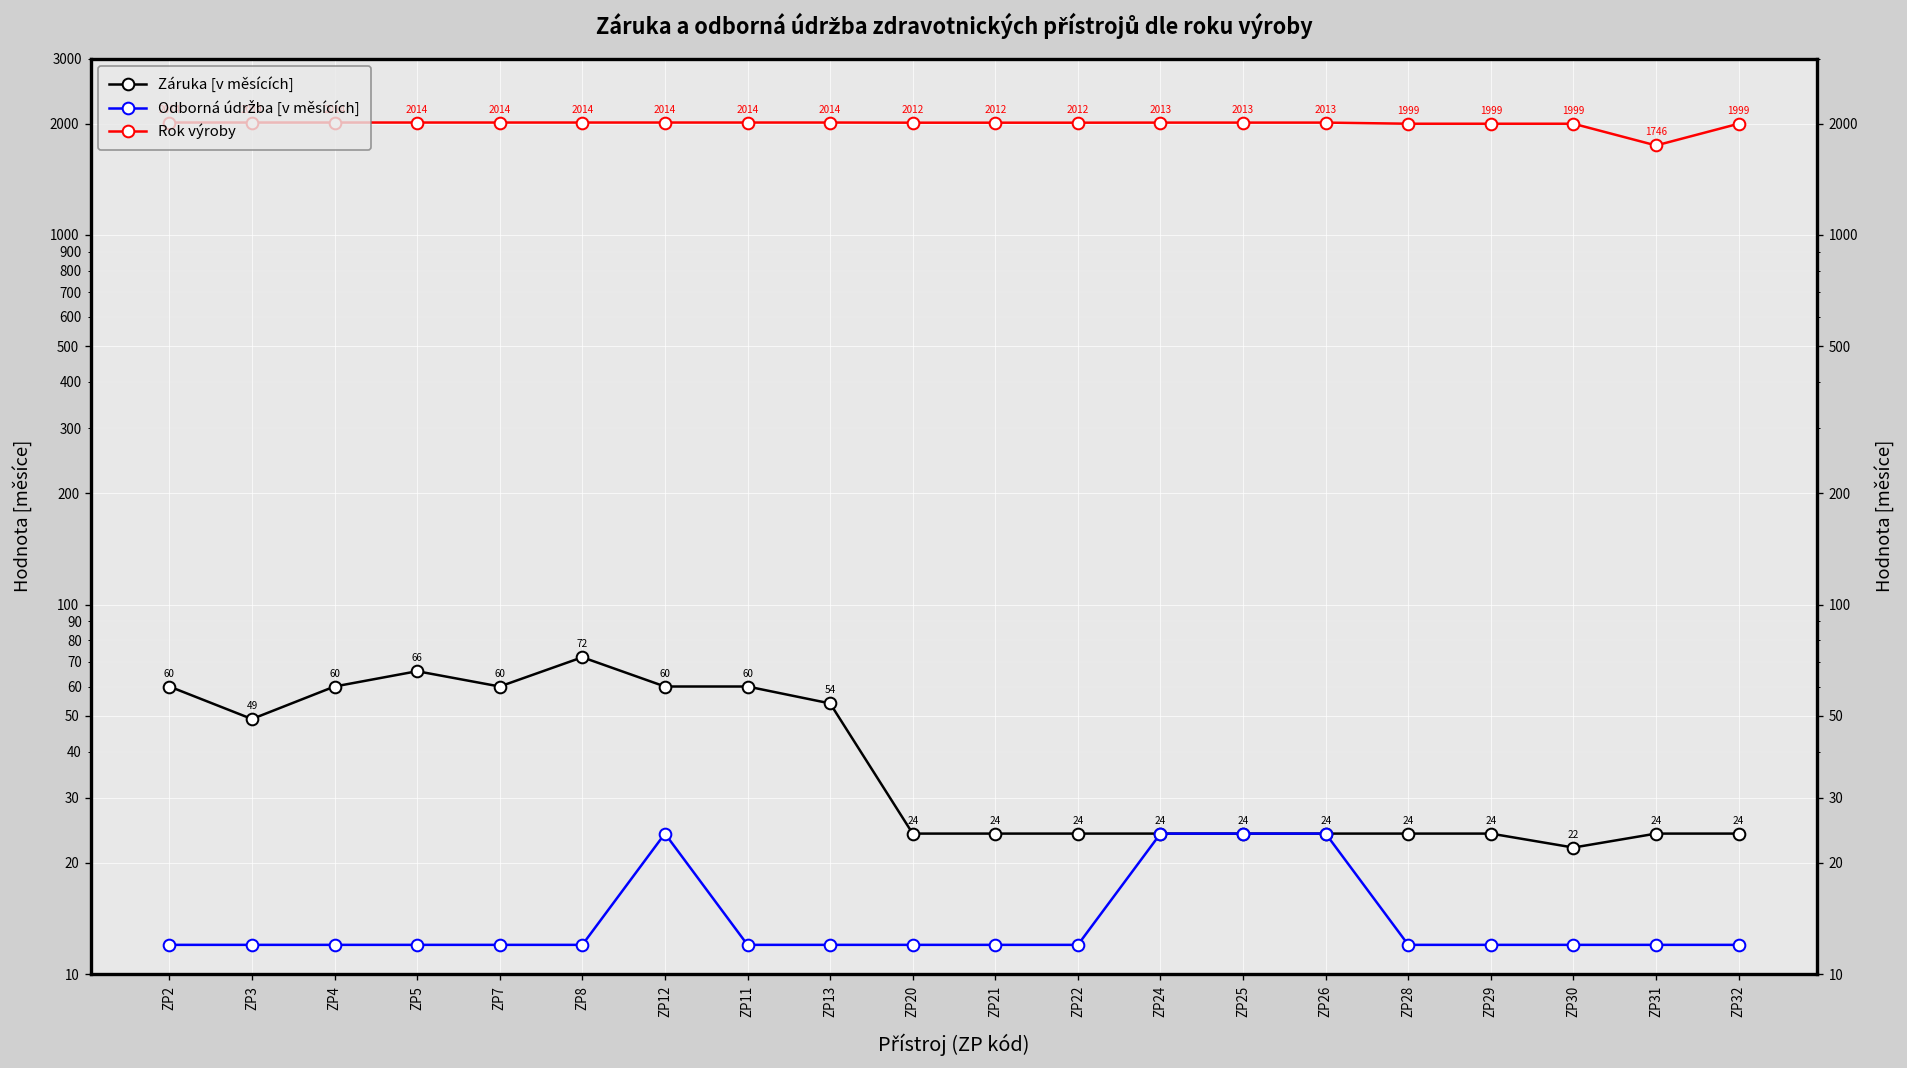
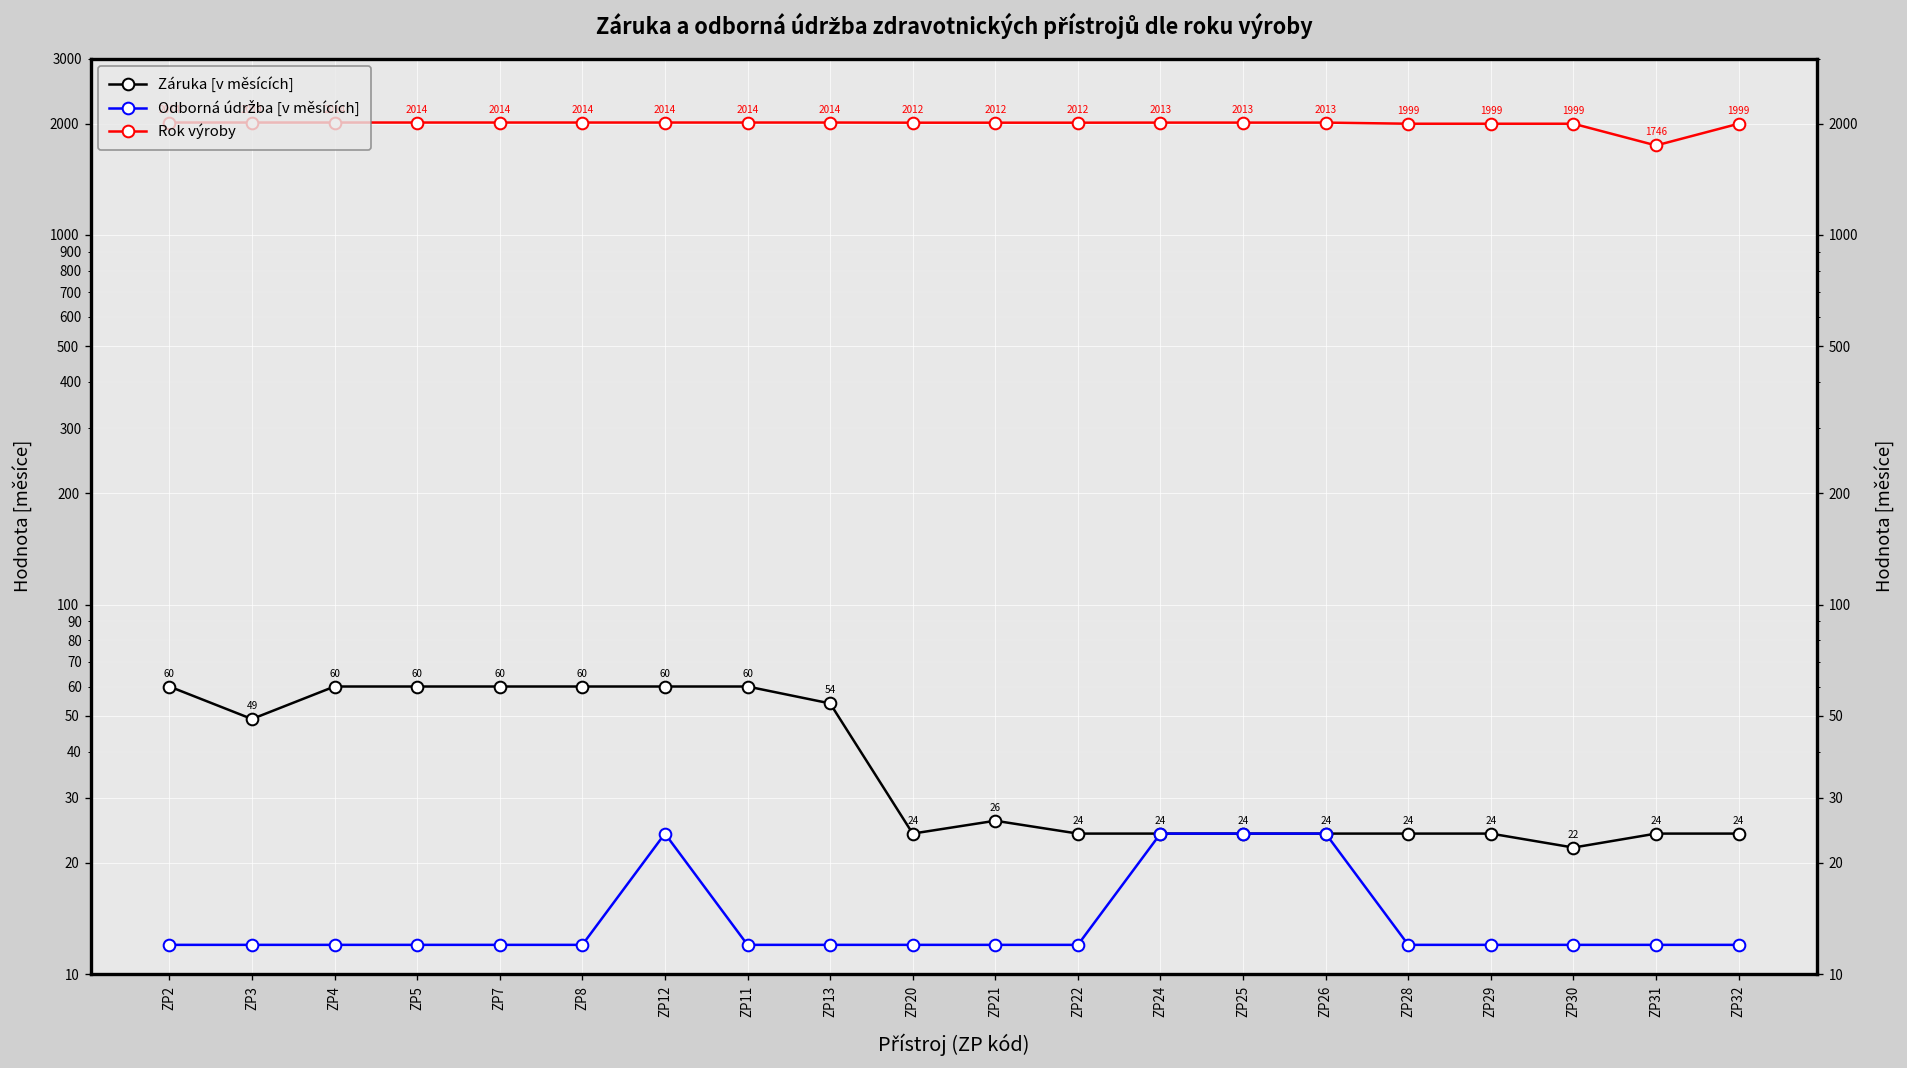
Záruka [v měsících], ZP5: 66 -> 60
Záruka [v měsících], ZP8: 72 -> 60
Záruka [v měsících], ZP21: 24 -> 26
